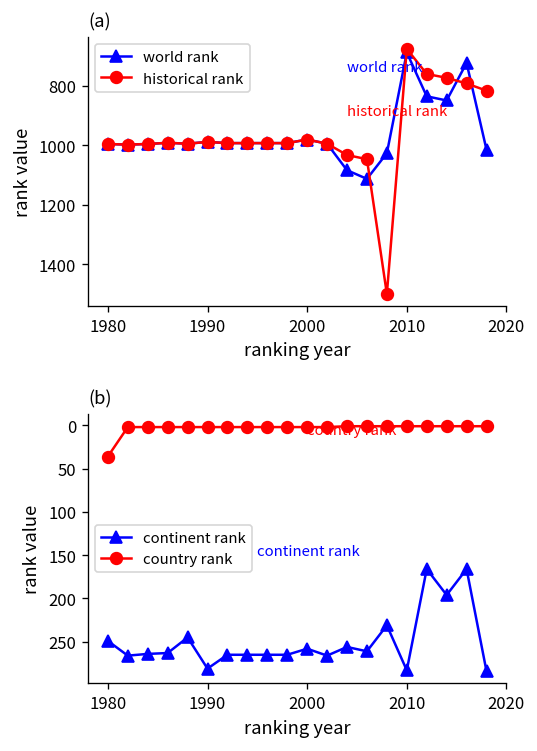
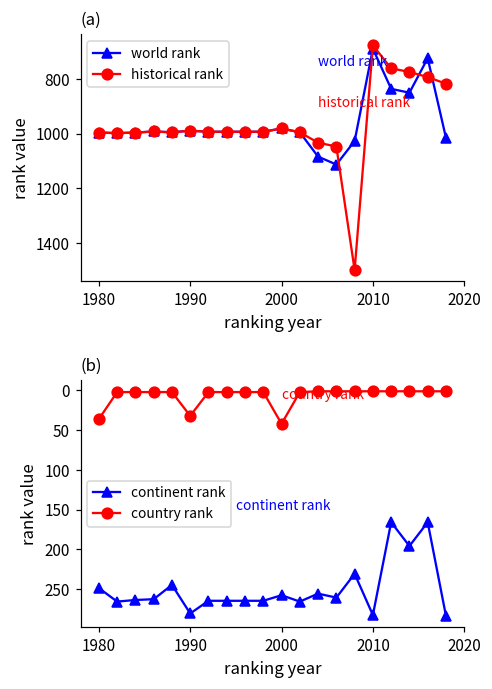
(b), country rank, 1990: 0 -> 30
(b), country rank, 2000: 0 -> 40
